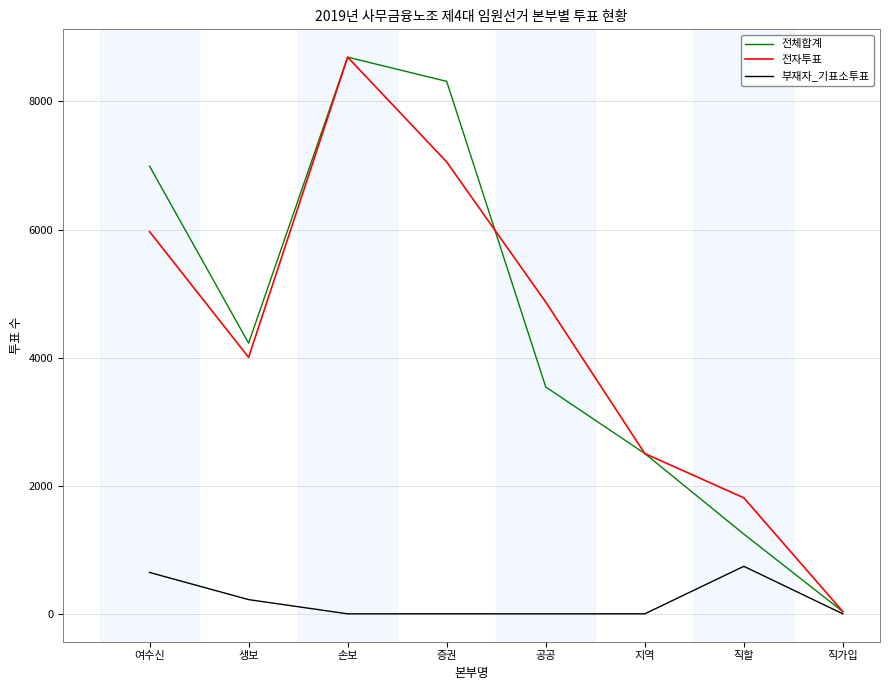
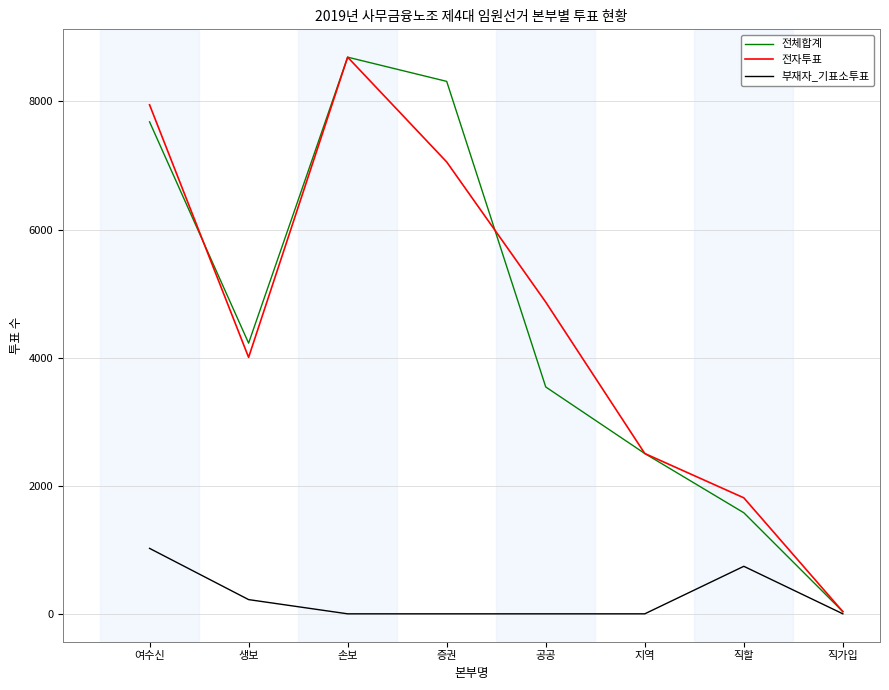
전체합계, 여수신: 7000 -> 7700
전자투표, 여수신: 6000 -> 7900
부재자_기표소투표, 여수신: 600 -> 1000
전체합계, 직할: 1200 -> 1600
